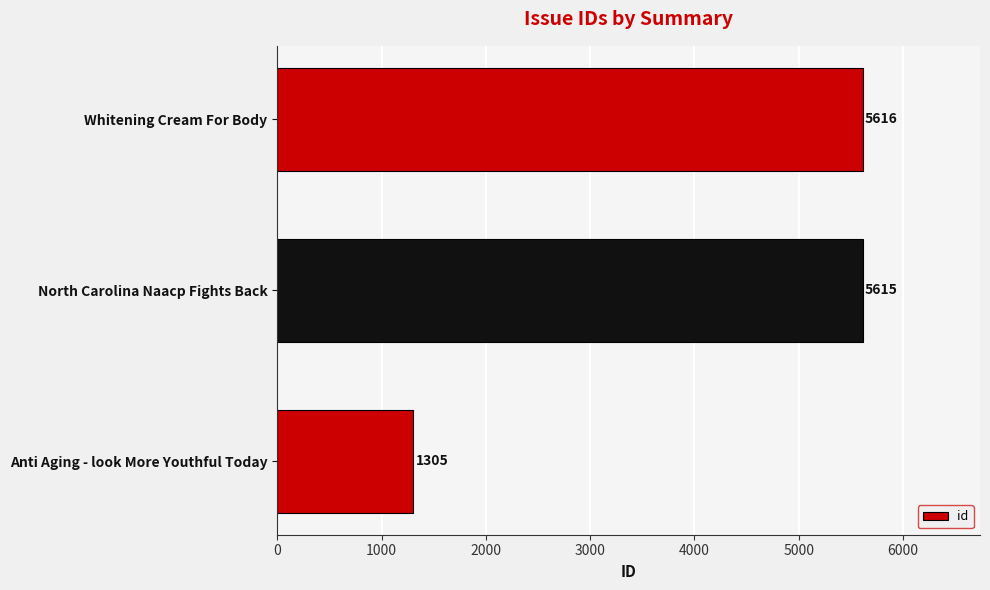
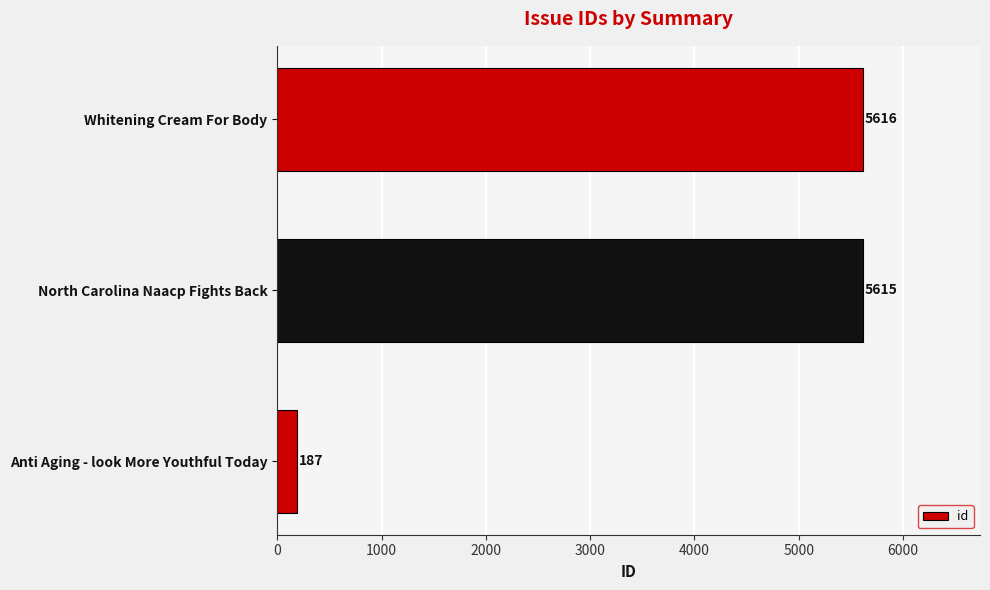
Anti Aging - look More Youthful Today: 1305 -> 187
